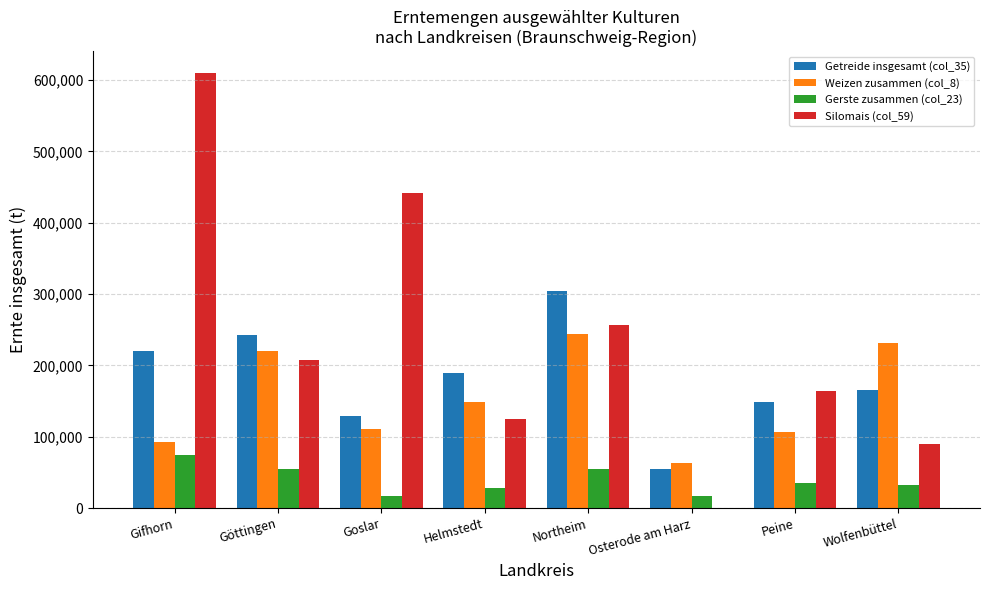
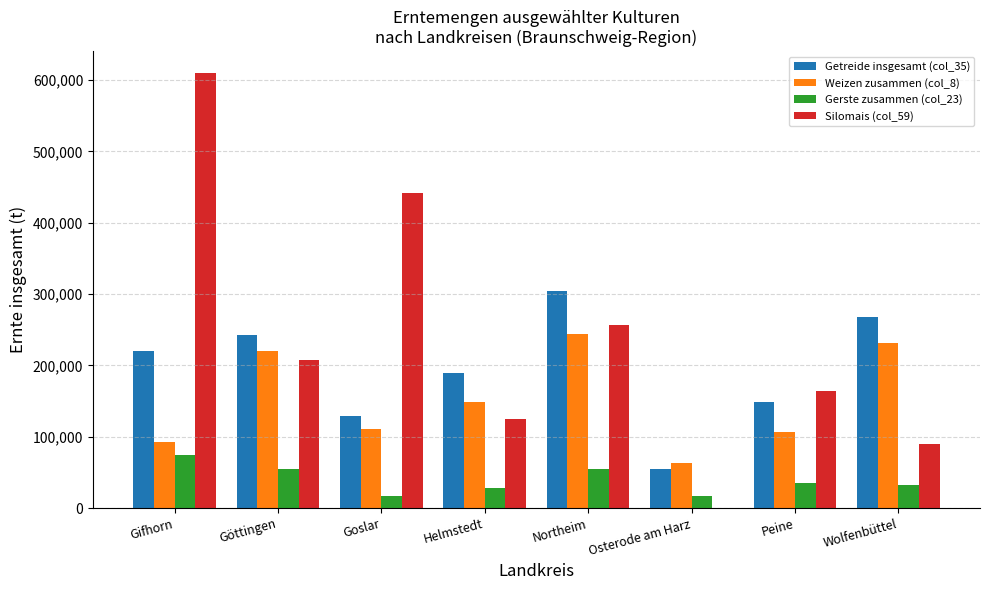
Getreide insgesamt (col_35), Wolfenbüttel: 170,000 -> 270,000
